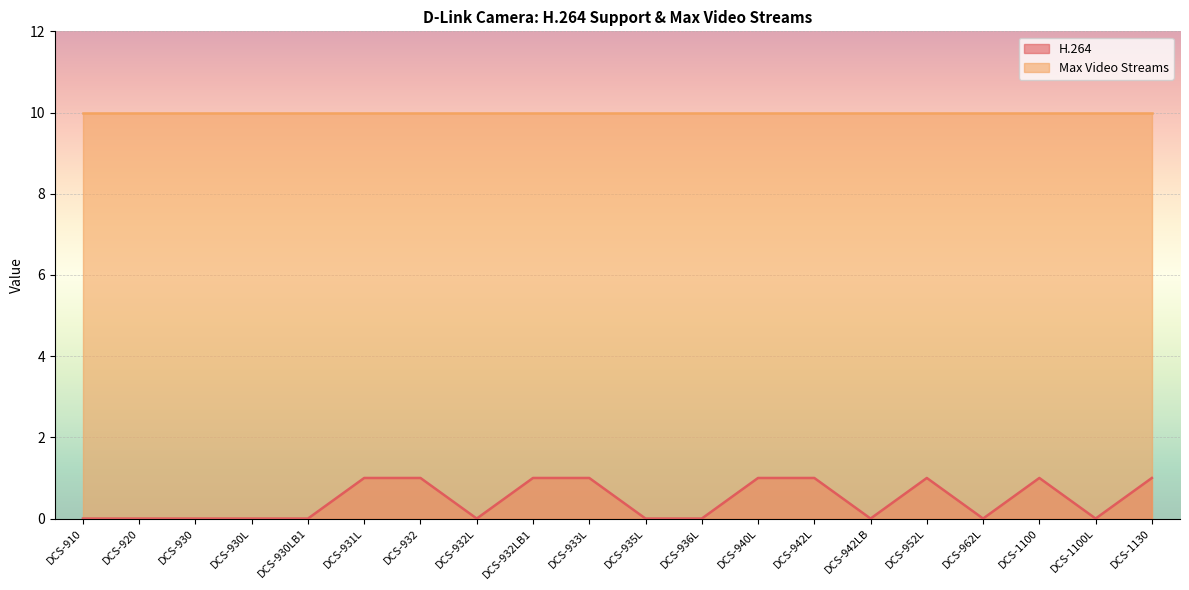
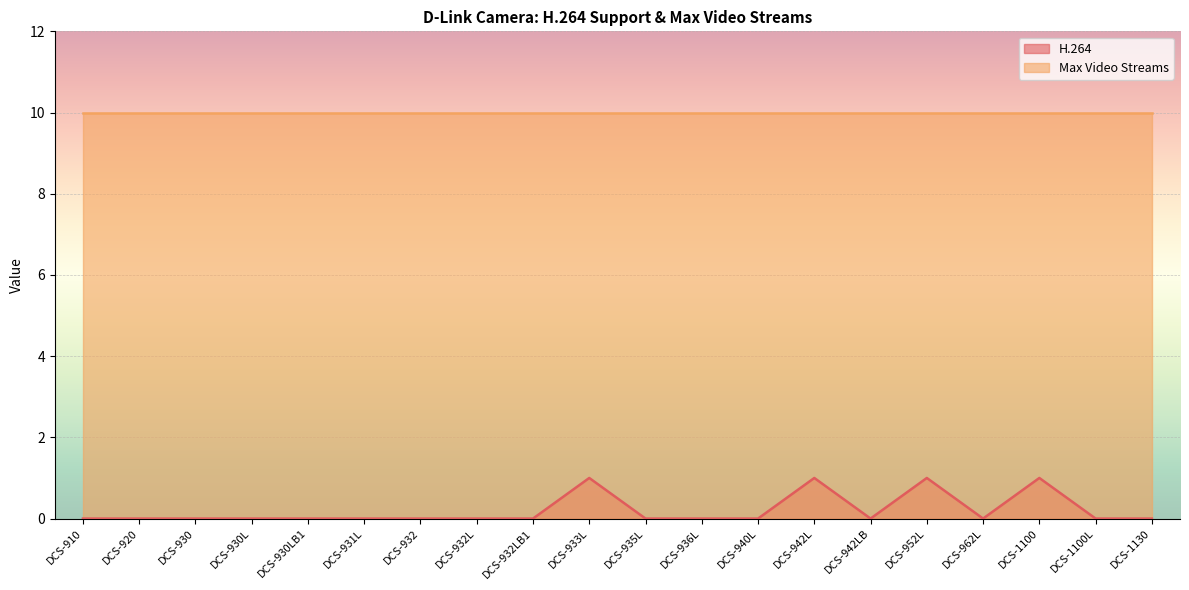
H.264, DCS-931L: 1 -> 0
H.264, DCS-932: 1 -> 0
H.264, DCS-932LB1: 1 -> 0
H.264, DCS-940L: 1 -> 0
H.264, DCS-1130: 1 -> 0
